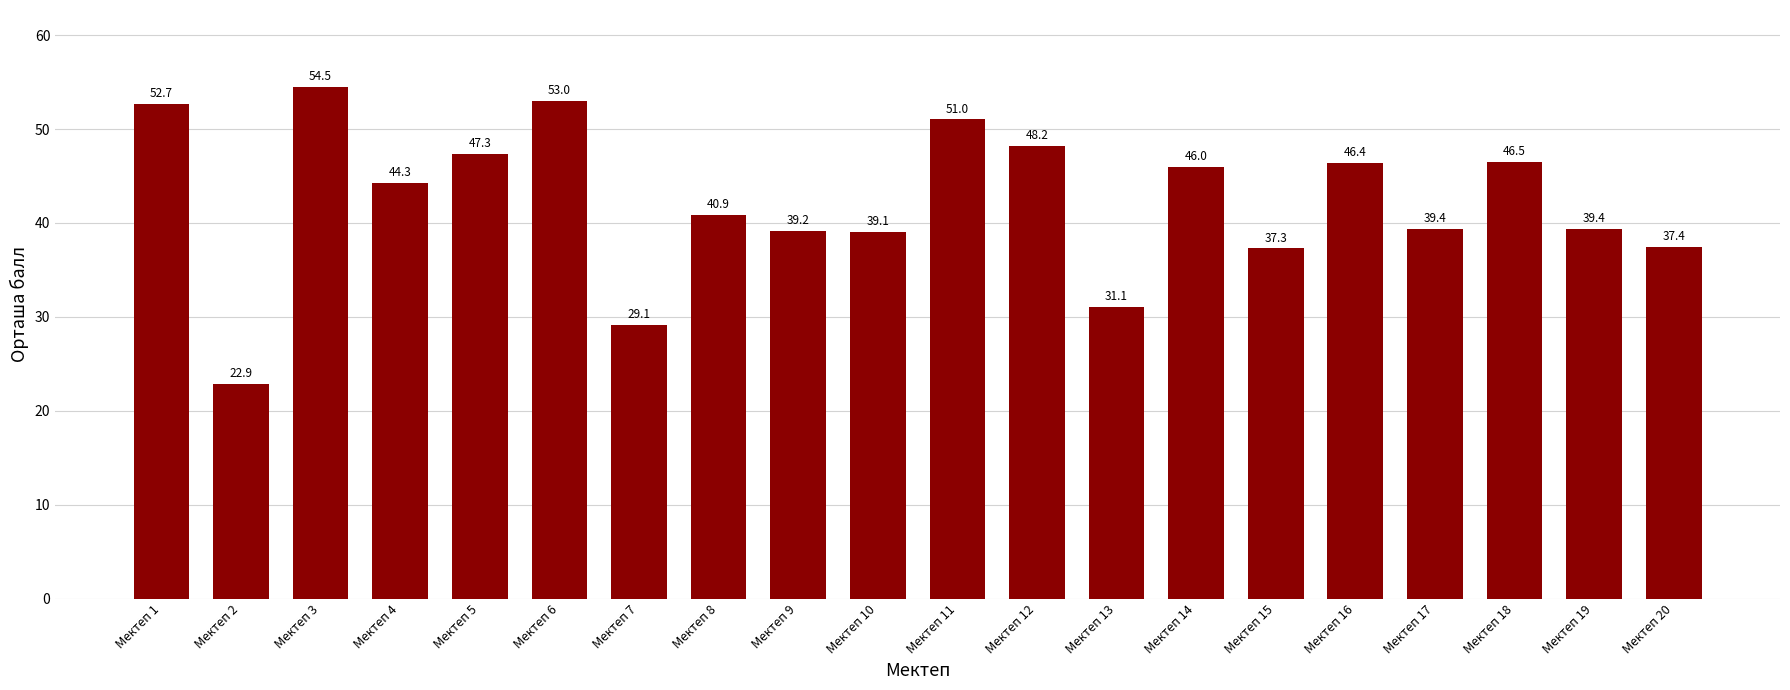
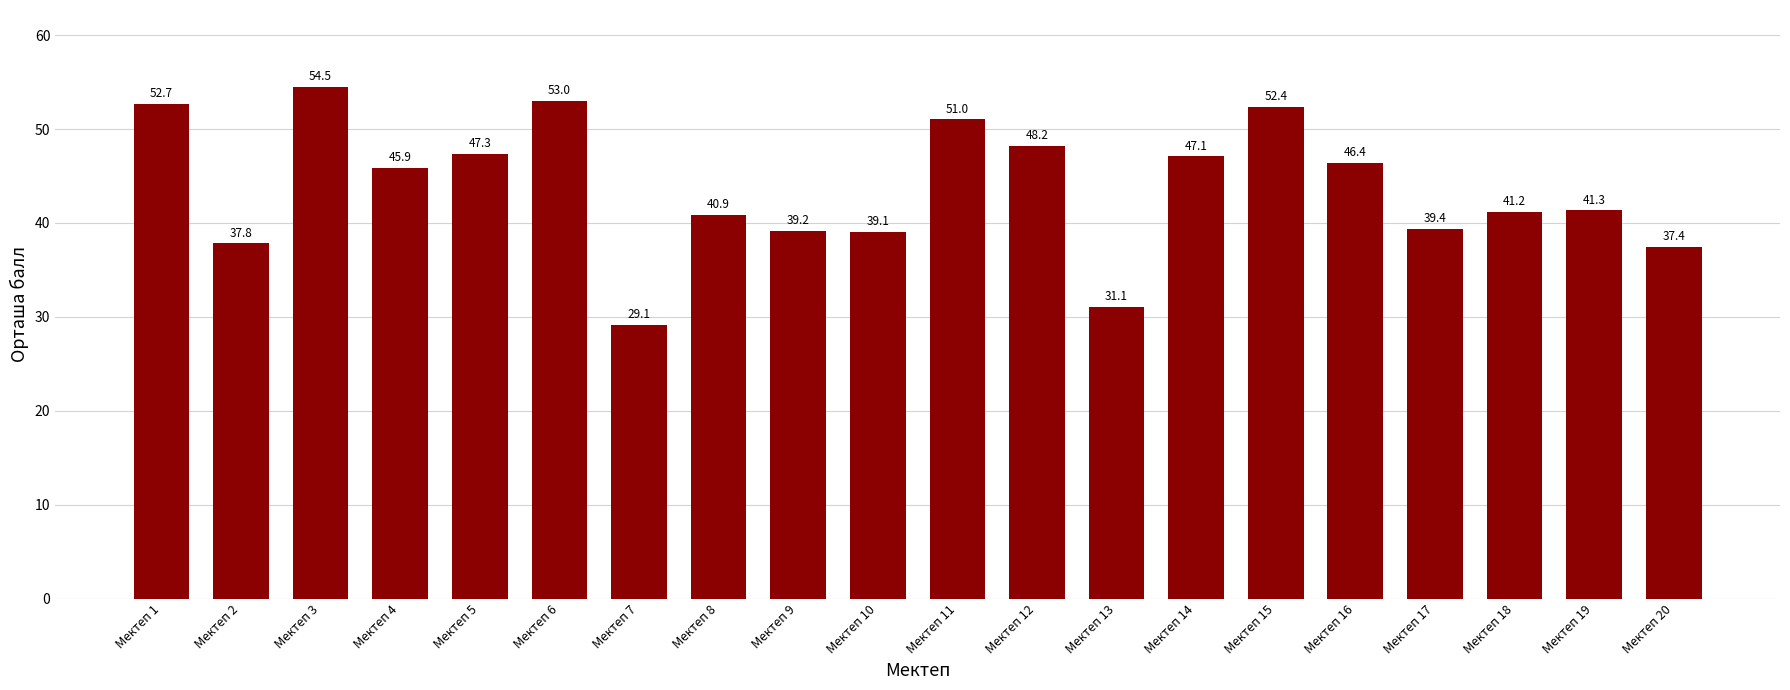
Мектеп 2: 22.9 -> 37.8
Мектеп 4: 44.3 -> 45.9
Мектеп 14: 46.0 -> 47.1
Мектеп 15: 37.3 -> 52.4
Мектеп 18: 46.5 -> 41.2
Мектеп 19: 39.4 -> 41.3
